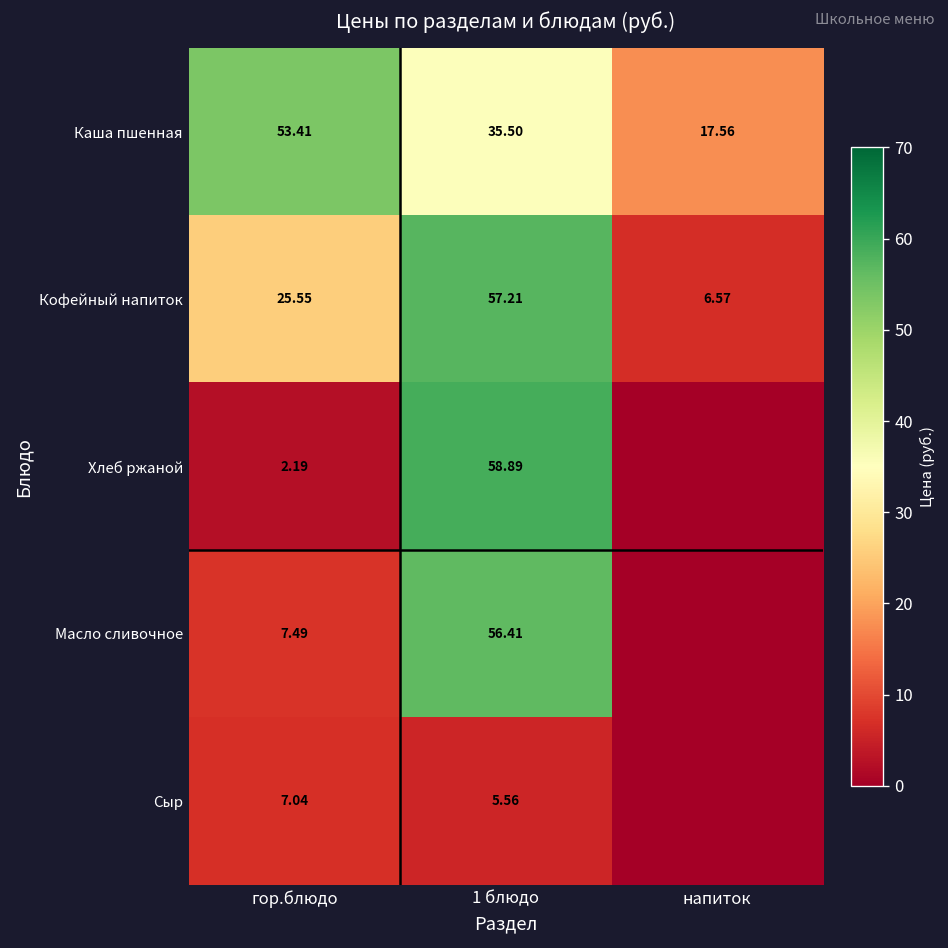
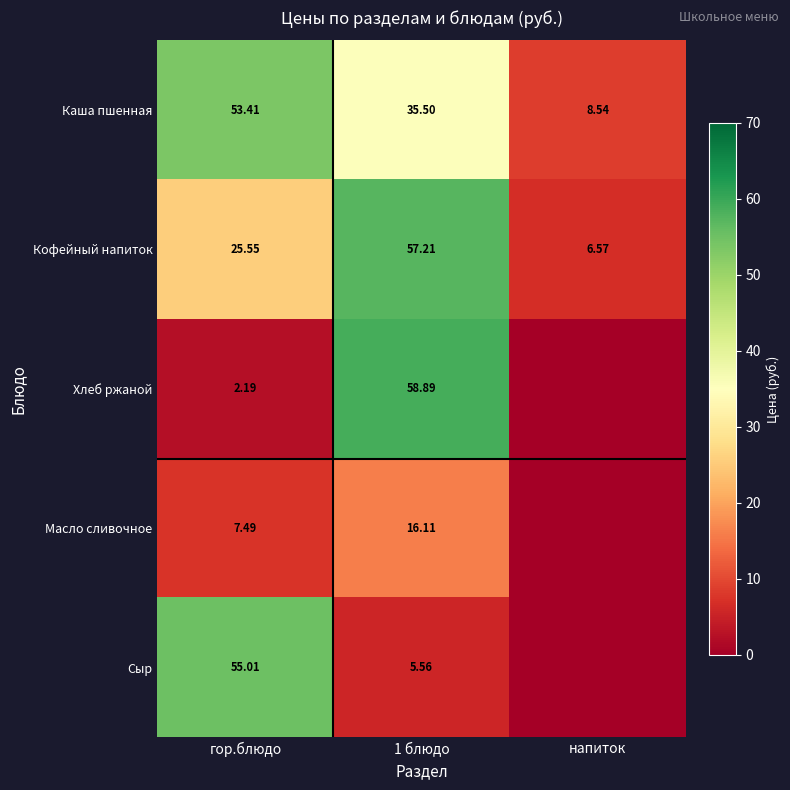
Каша пшенная, напиток: 17.56 -> 8.54
Масло сливочное, 1 блюдо: 56.41 -> 16.11
Сыр, гор.блюдо: 7.04 -> 55.01
